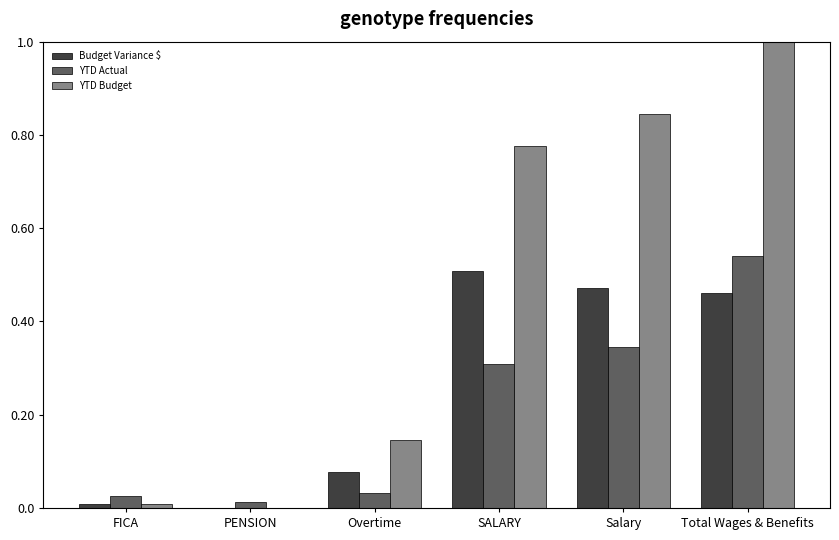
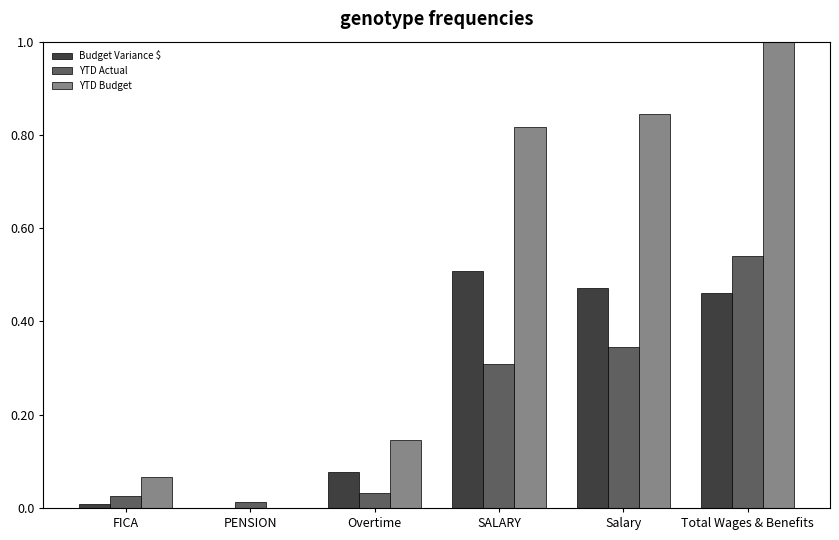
YTD Budget, FICA: 0.01 -> 0.07
YTD Budget, SALARY: 0.78 -> 0.82
